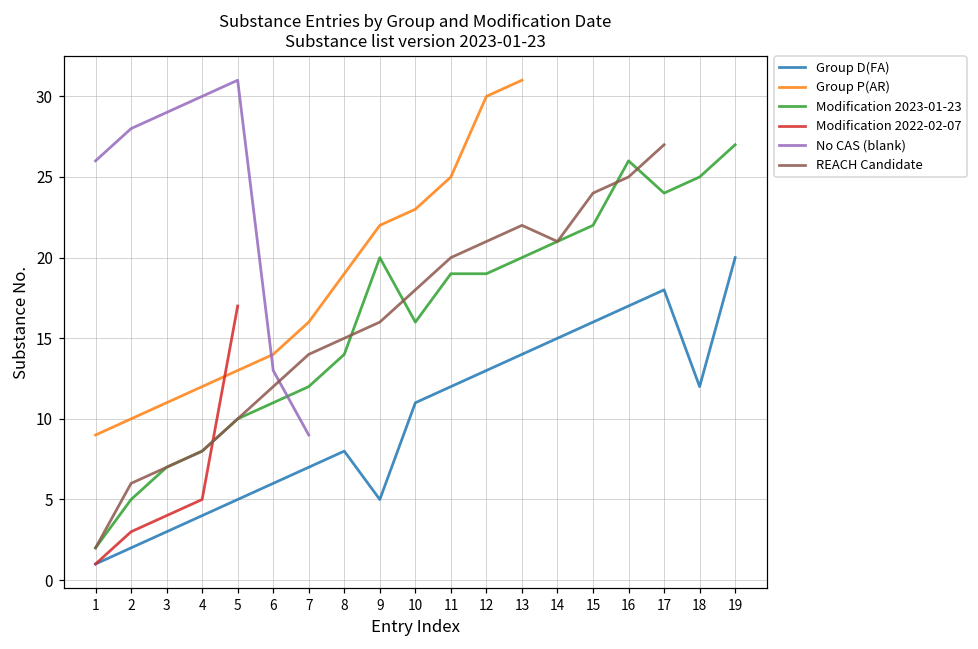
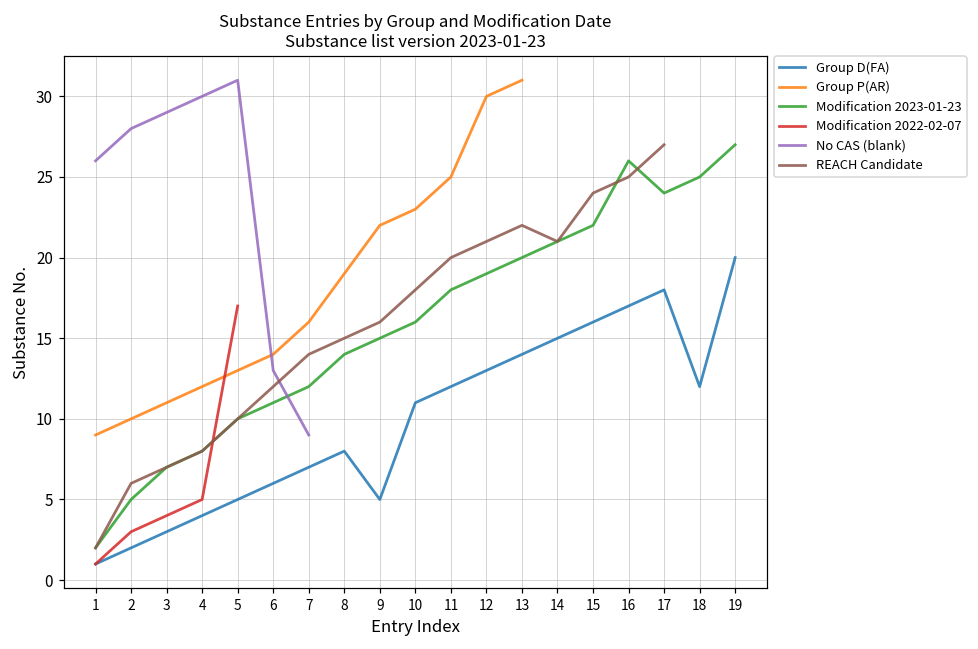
Modification 2023-01-23, 9: 20 -> 15
Modification 2023-01-23, 11: 19 -> 18
